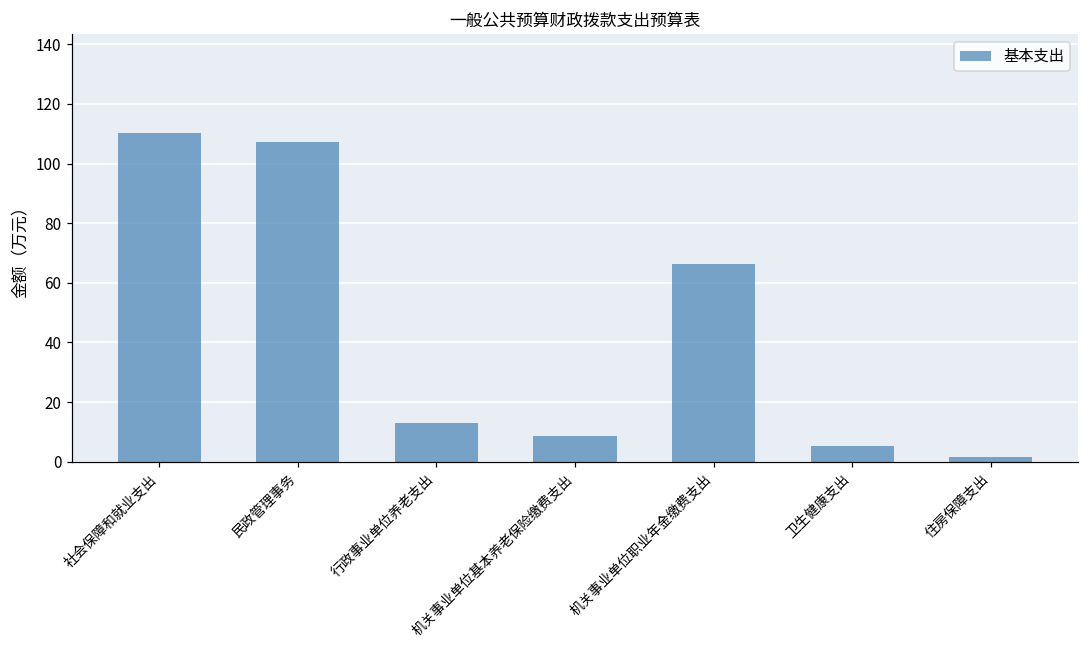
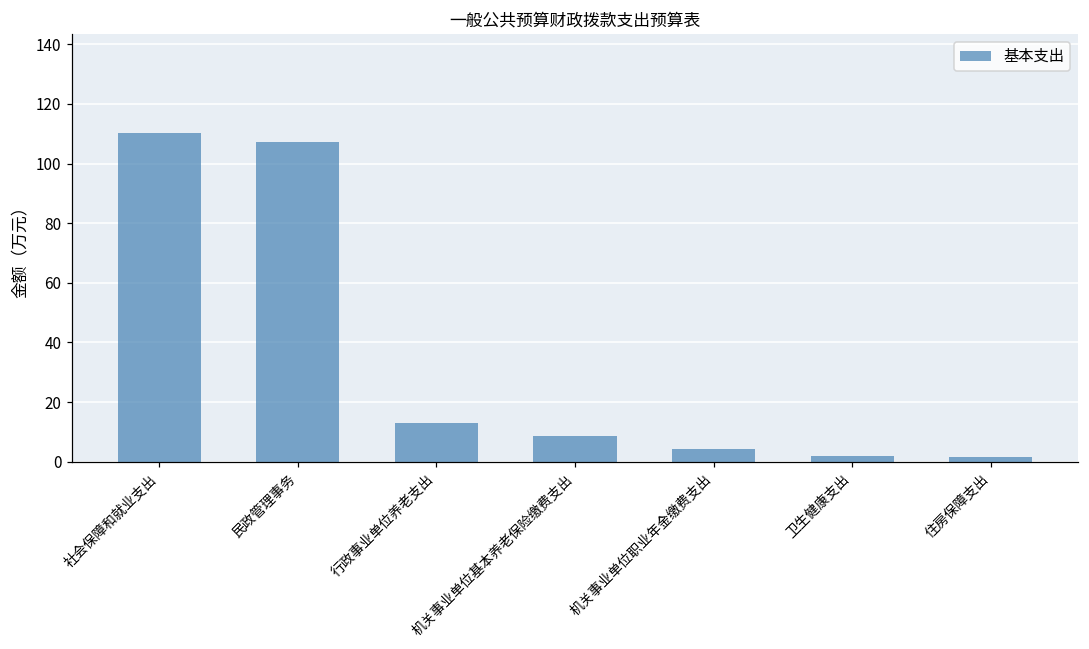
机关事业单位职业年金缴费支出: 66 -> 4
卫生健康支出: 5 -> 2
